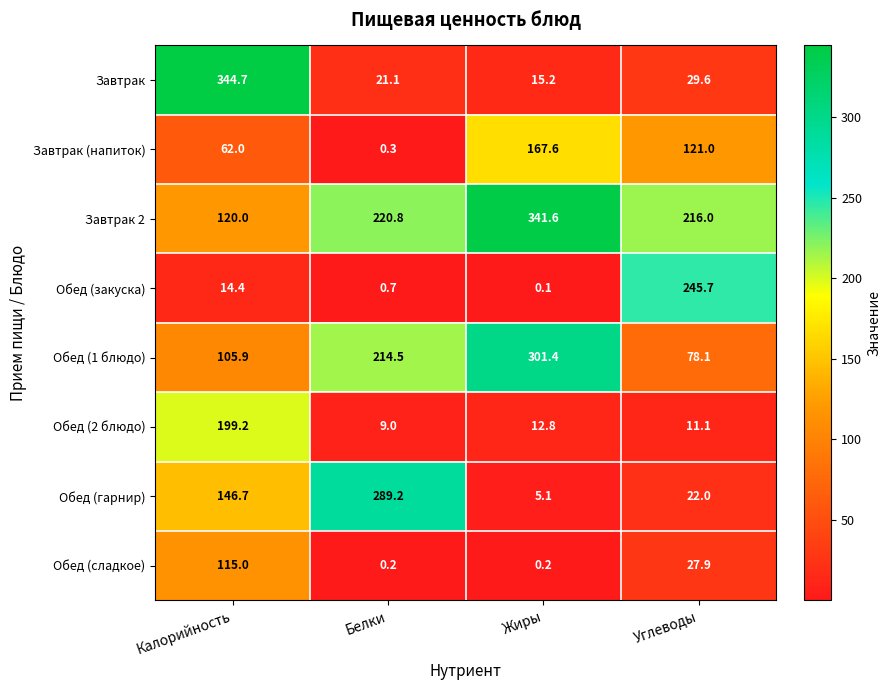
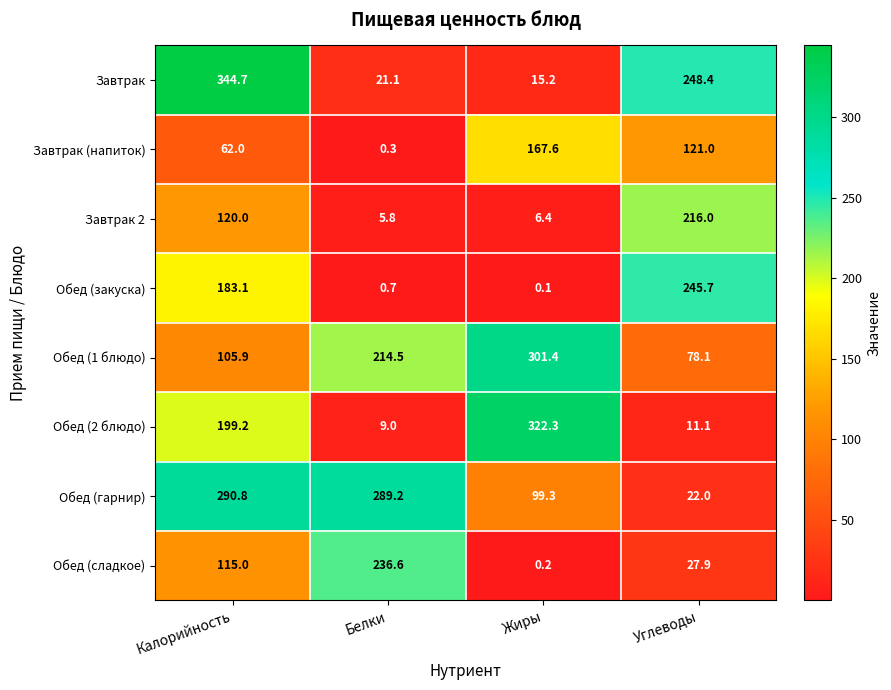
Завтрак, Углеводы: 29.6 -> 248.4
Завтрак 2, Белки: 220.8 -> 5.8
Завтрак 2, Жиры: 341.6 -> 6.4
Обед (закуска), Калорийность: 14.4 -> 183.1
Обед (2 блюдо), Жиры: 12.8 -> 322.3
Обед (гарнир), Калорийность: 146.7 -> 290.8
Обед (гарнир), Жиры: 5.1 -> 99.3
Обед (сладкое), Белки: 0.2 -> 236.6
